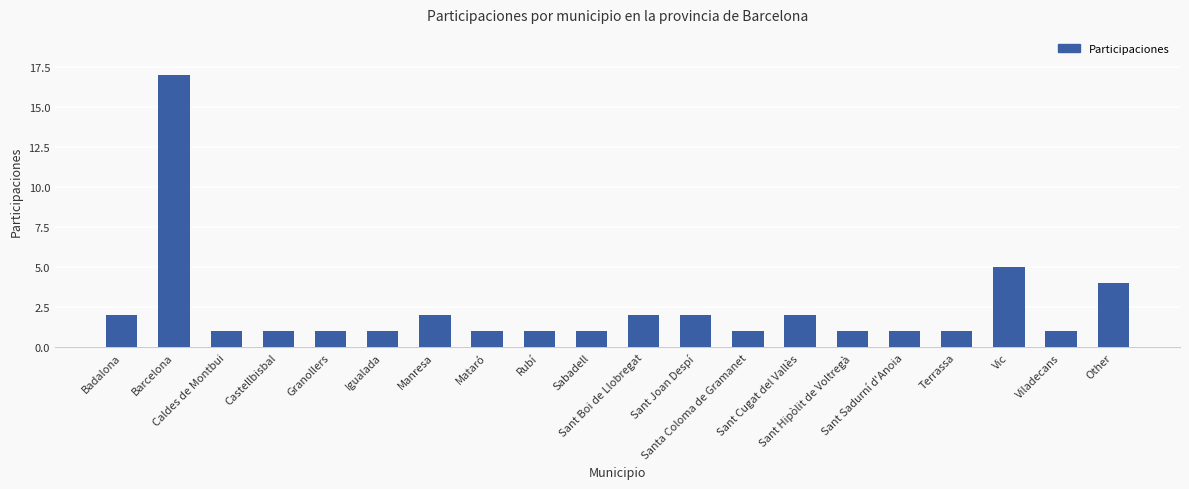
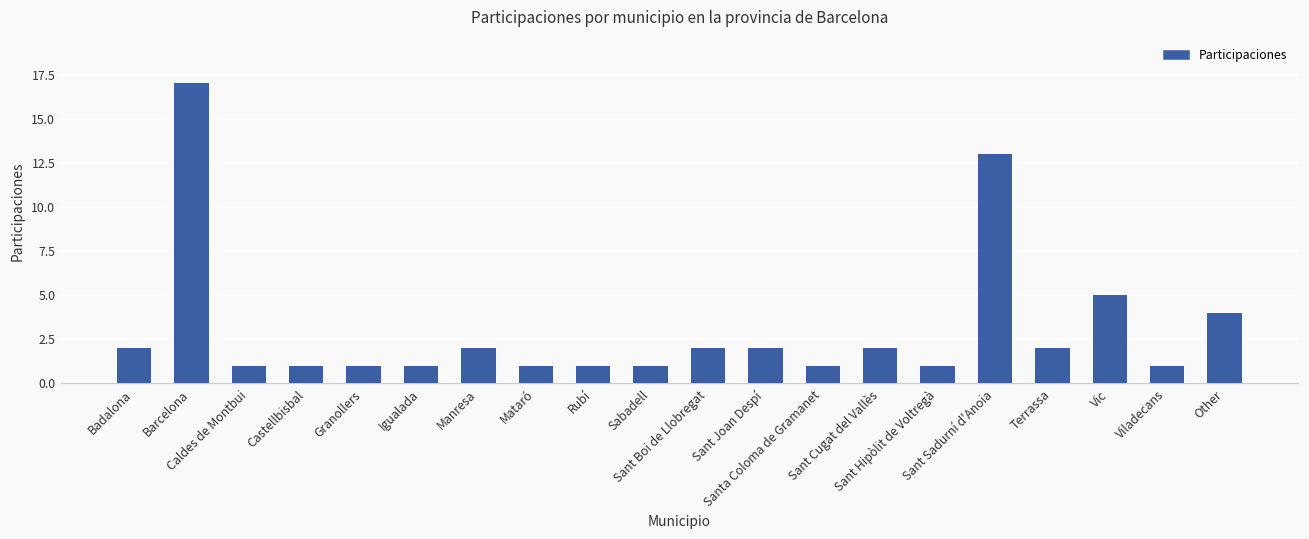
Sant Sadurní d'Anoia: 1 -> 13
Terrassa: 1 -> 2
